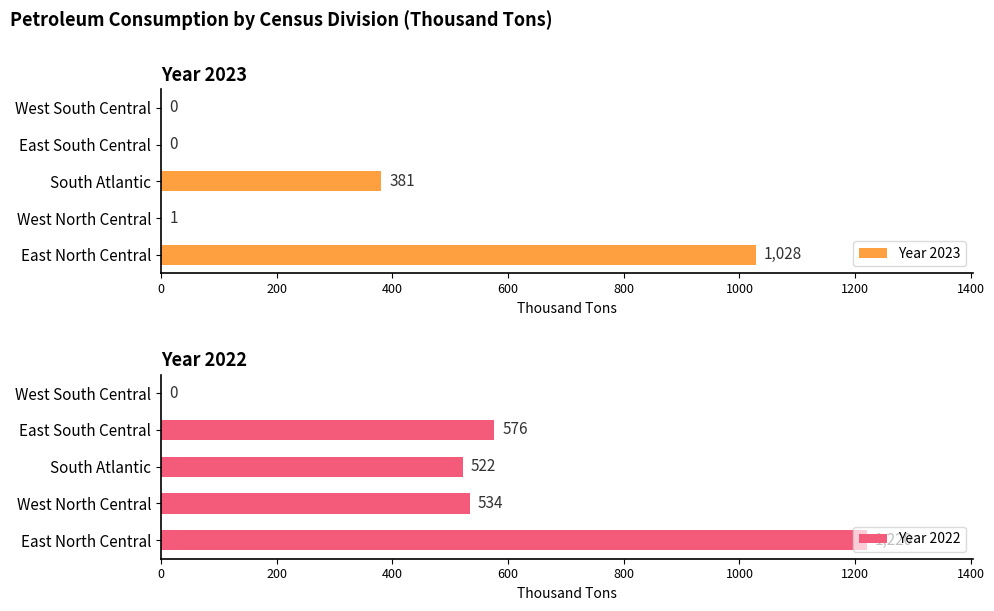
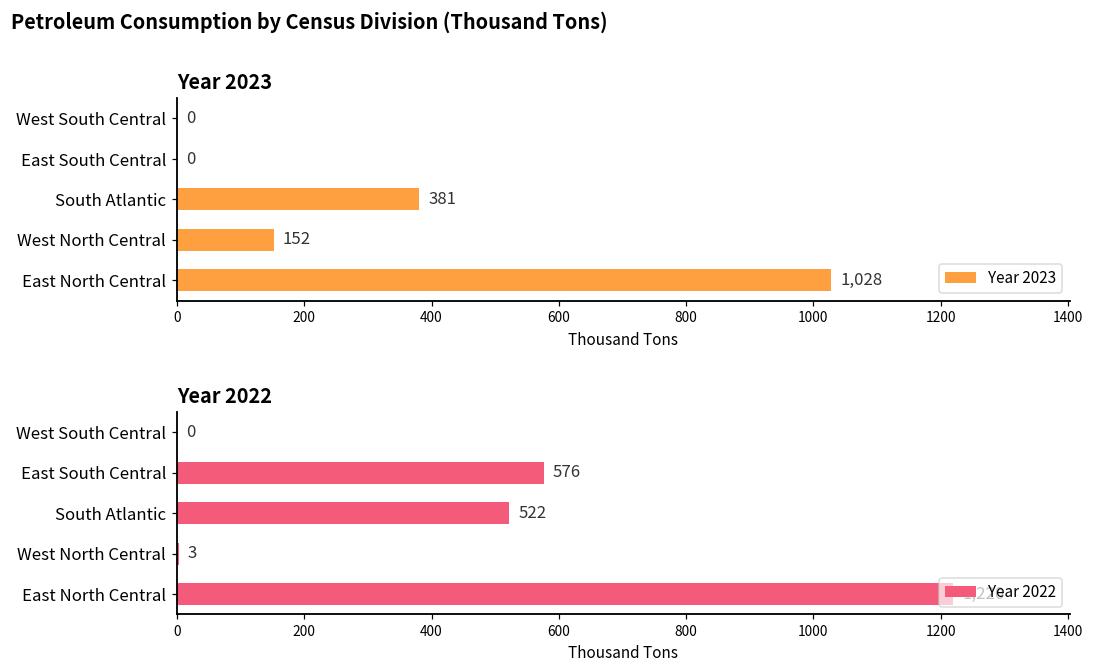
Year 2023, West North Central: 1 -> 152
Year 2022, West North Central: 534 -> 3
